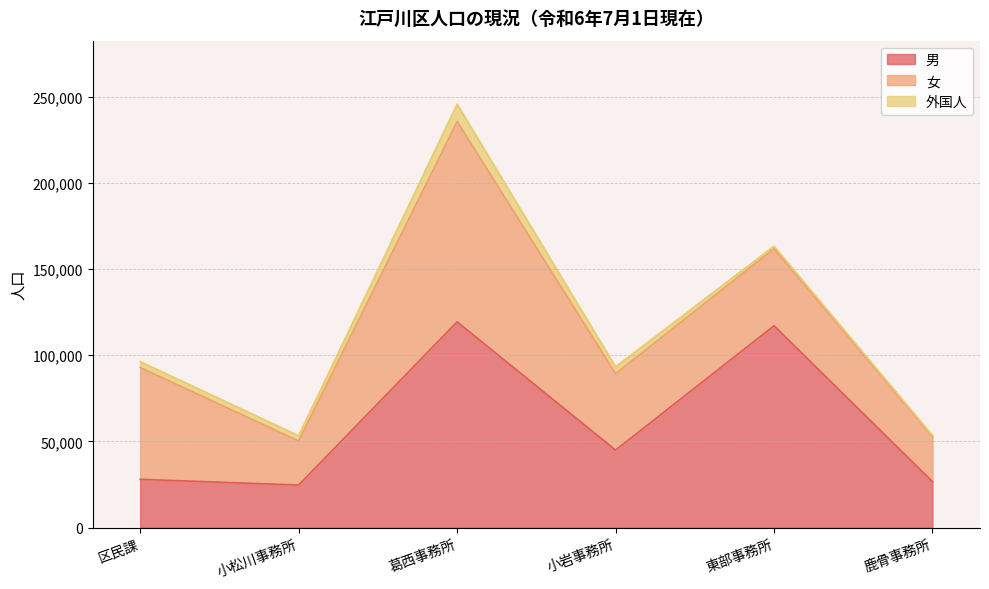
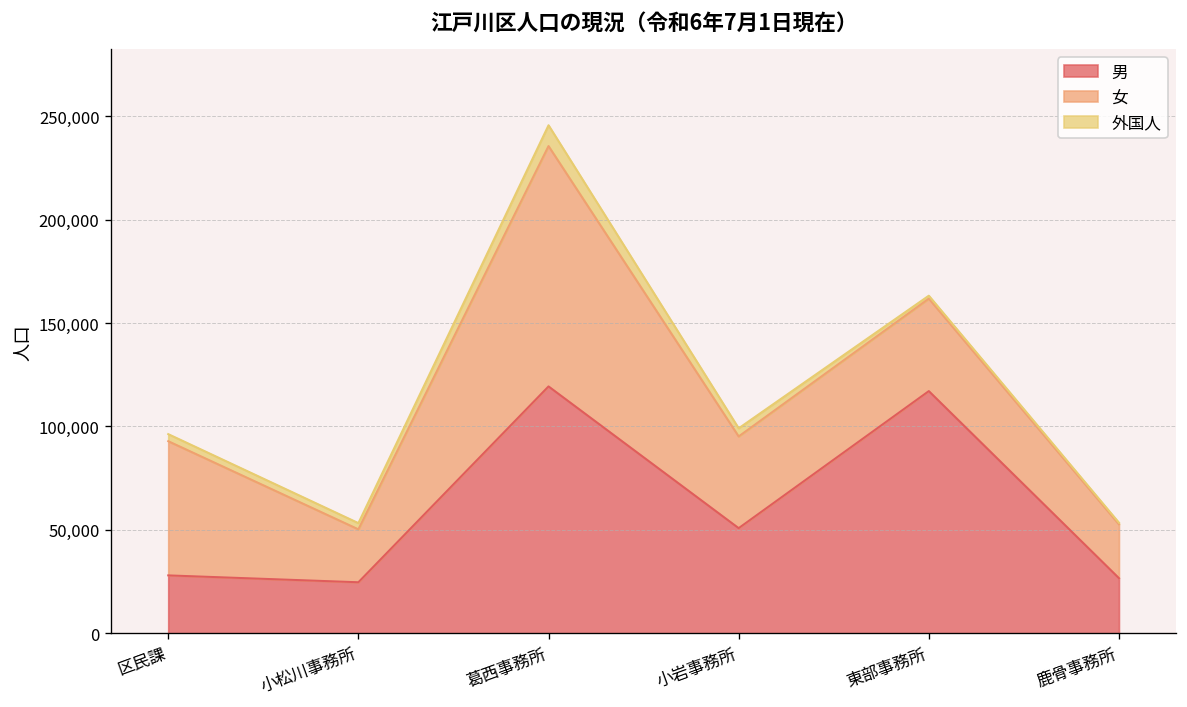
男, 小岩事務所: 45,000 -> 51,000
